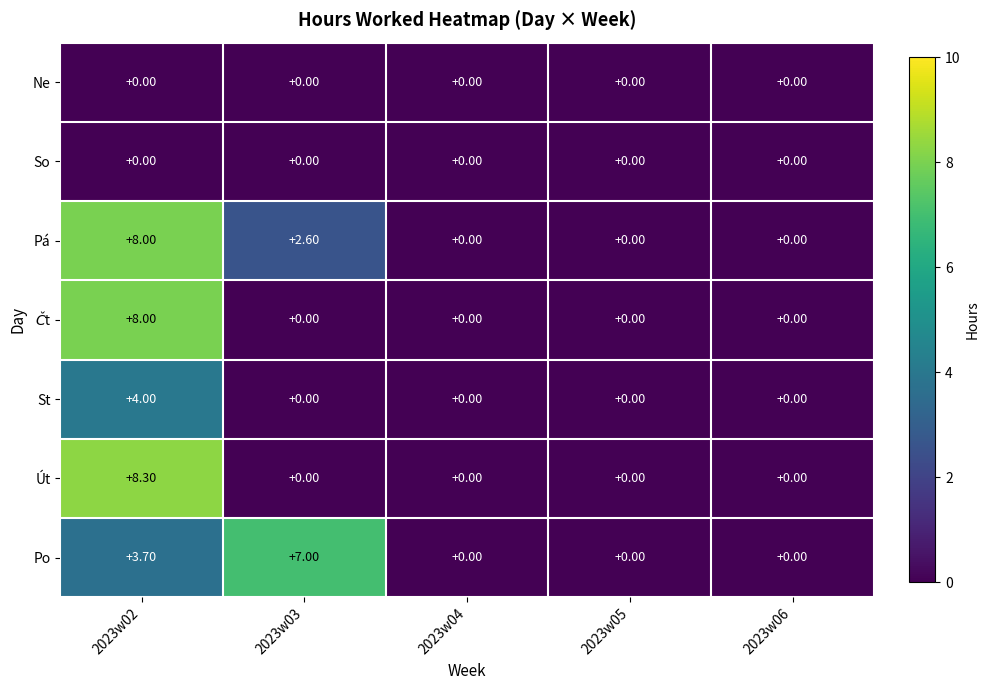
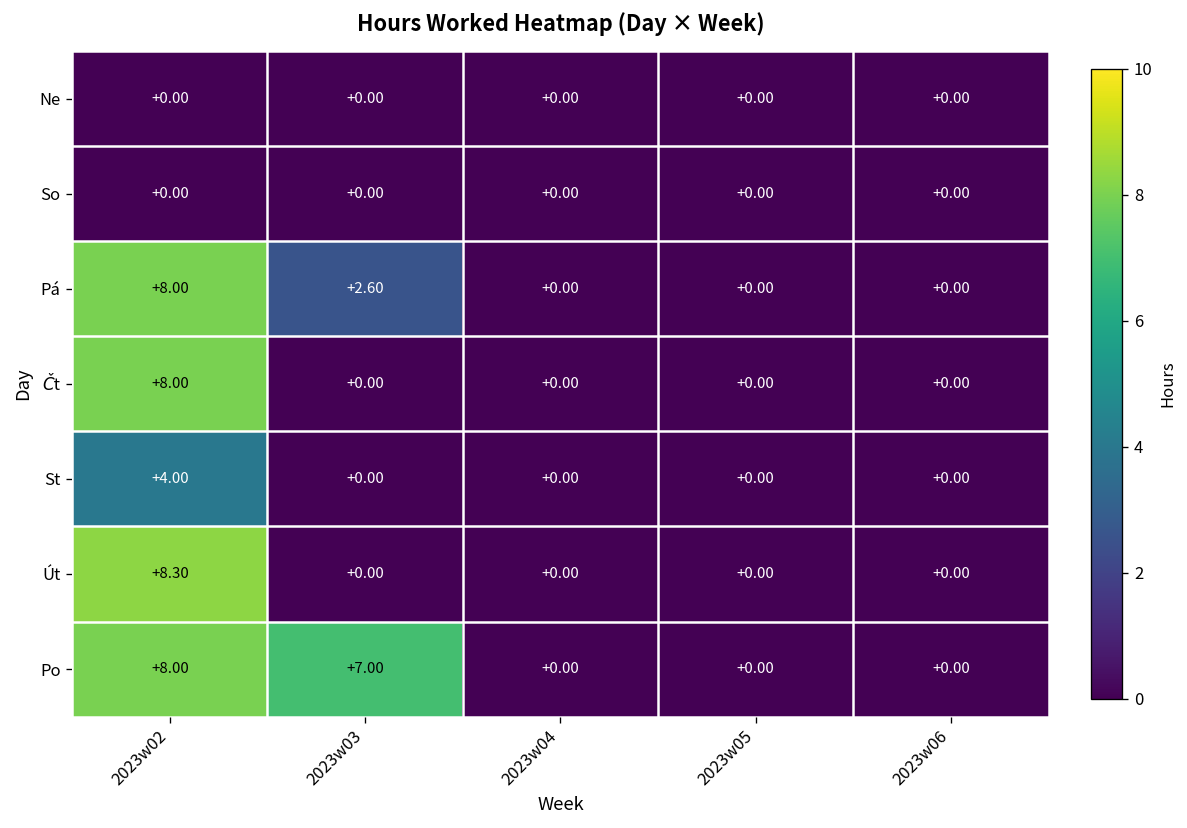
Po, 2023w02: +3.70 -> +8.00
